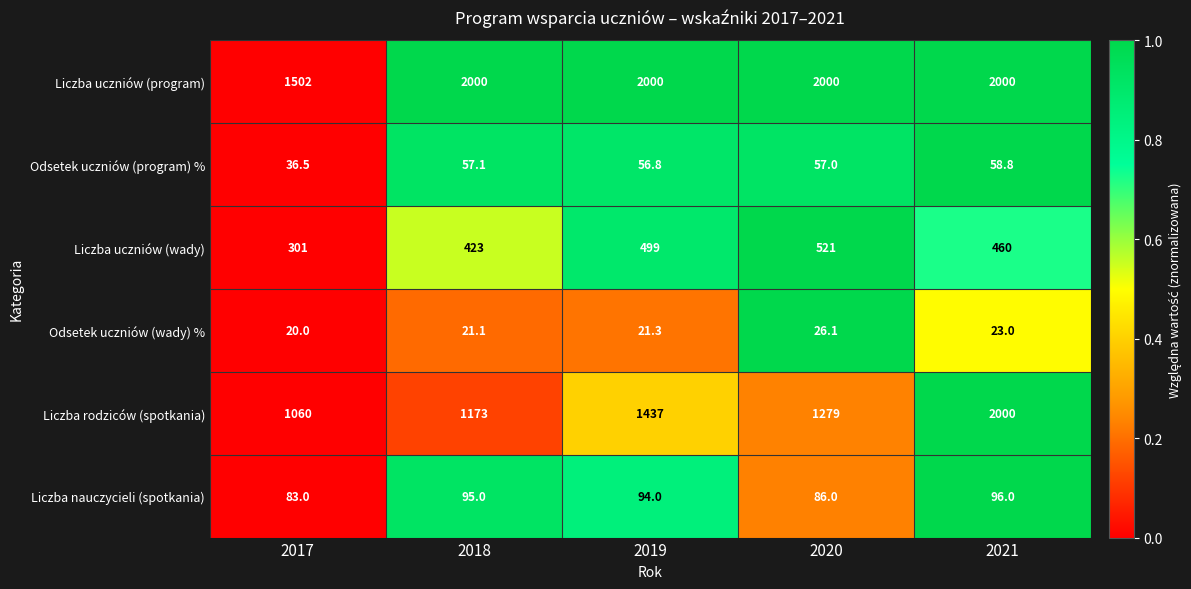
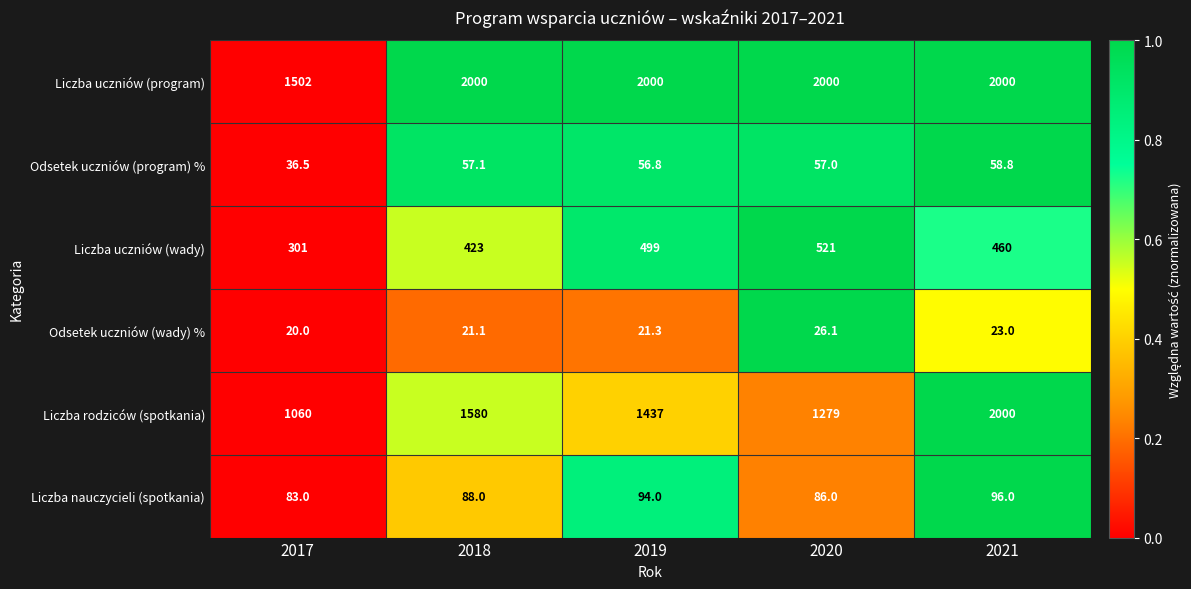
Liczba rodziców (spotkania), 2018: 1173 -> 1580
Liczba nauczycieli (spotkania), 2018: 95.0 -> 88.0
